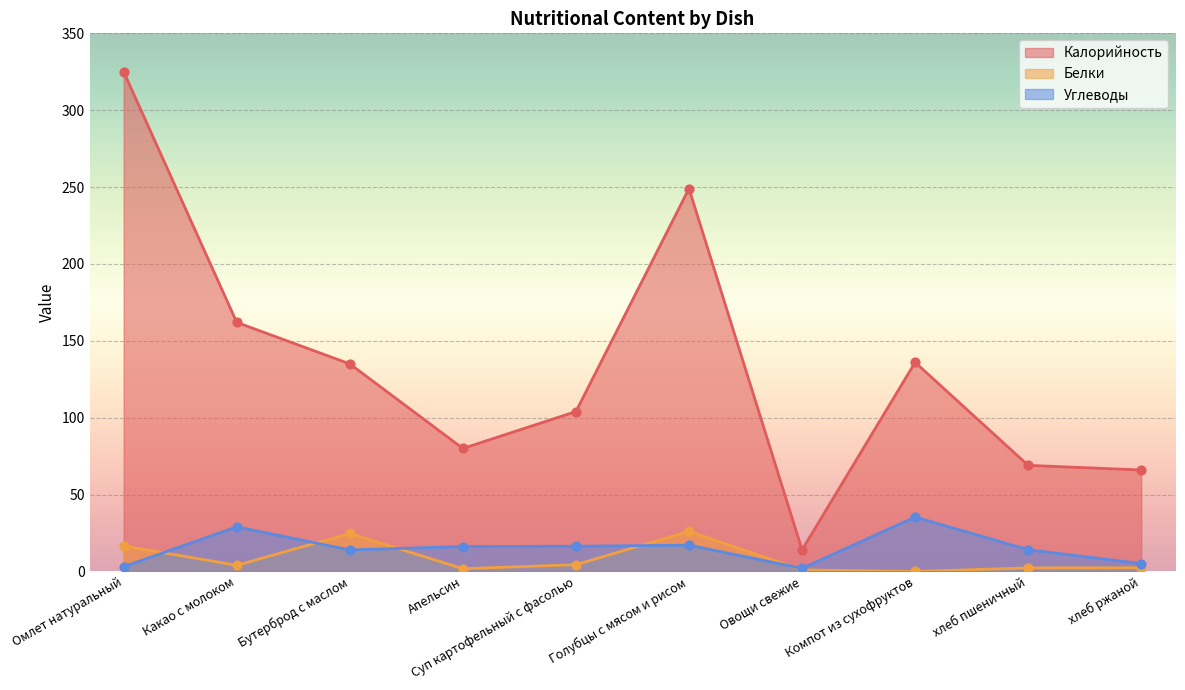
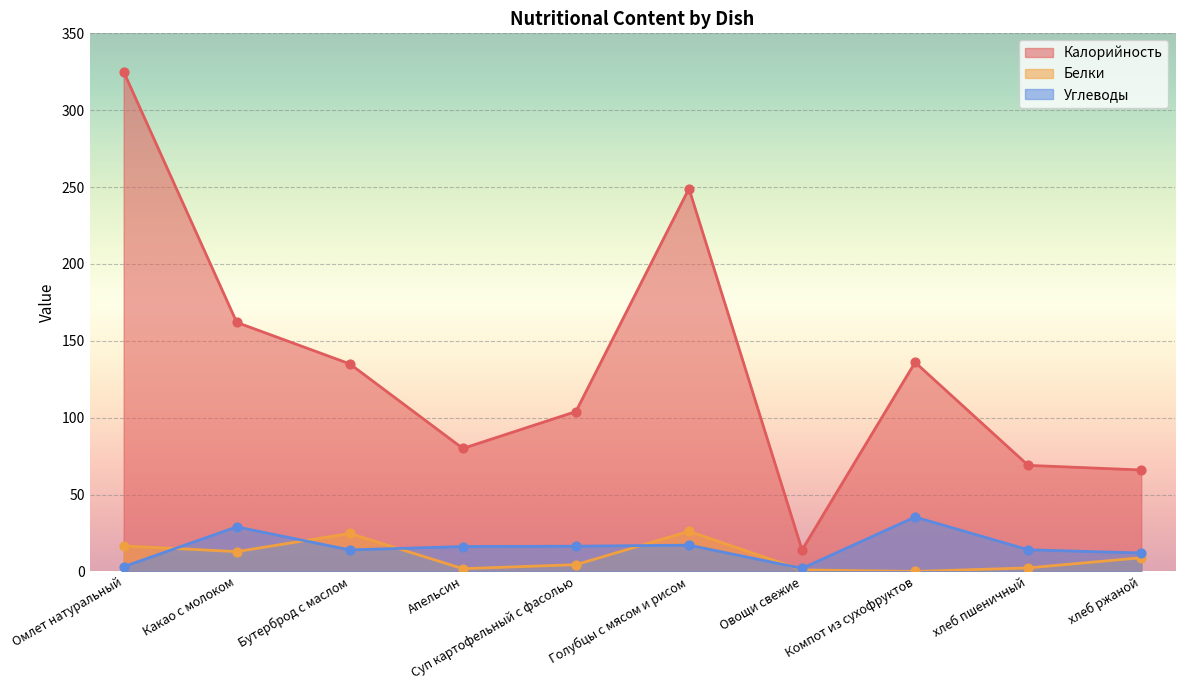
Белки, Какао с молоком: 4 -> 13
Белки, хлеб ржаной: 2 -> 9
Углеводы, хлеб ржаной: 5 -> 12
